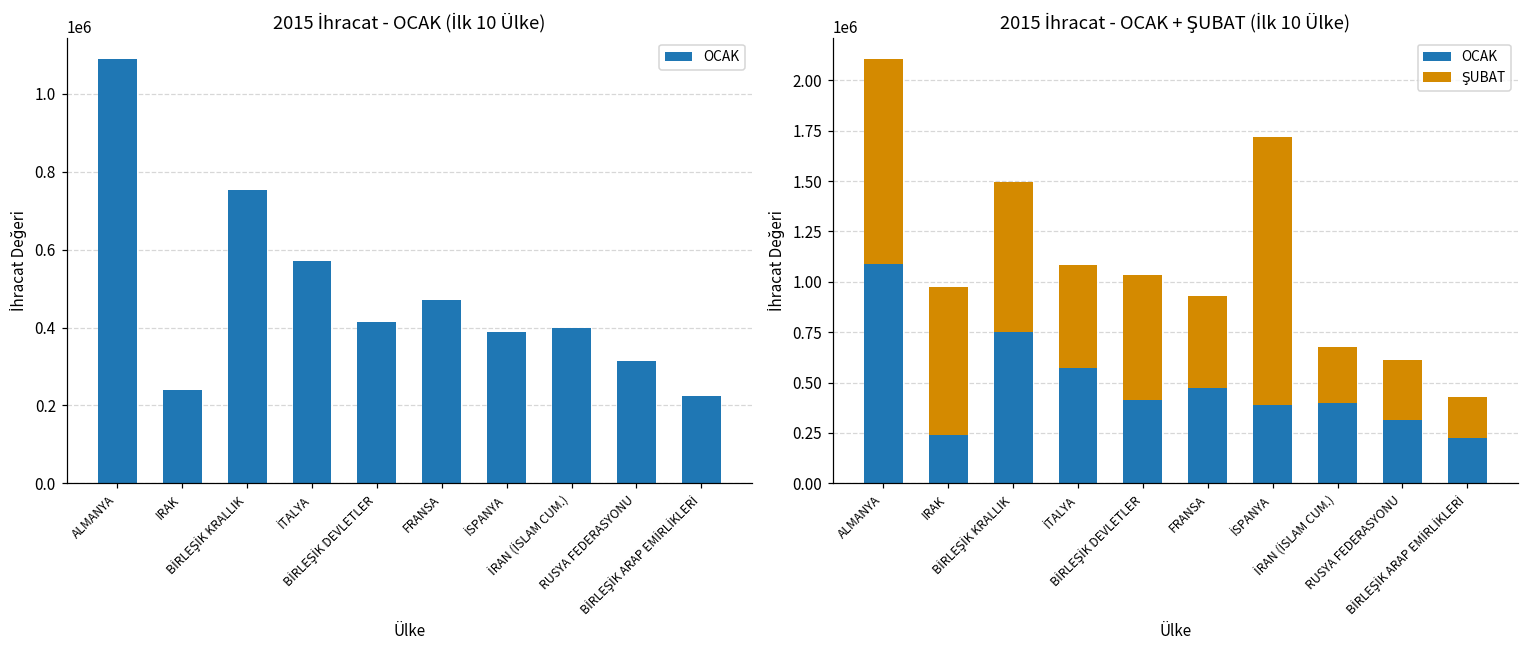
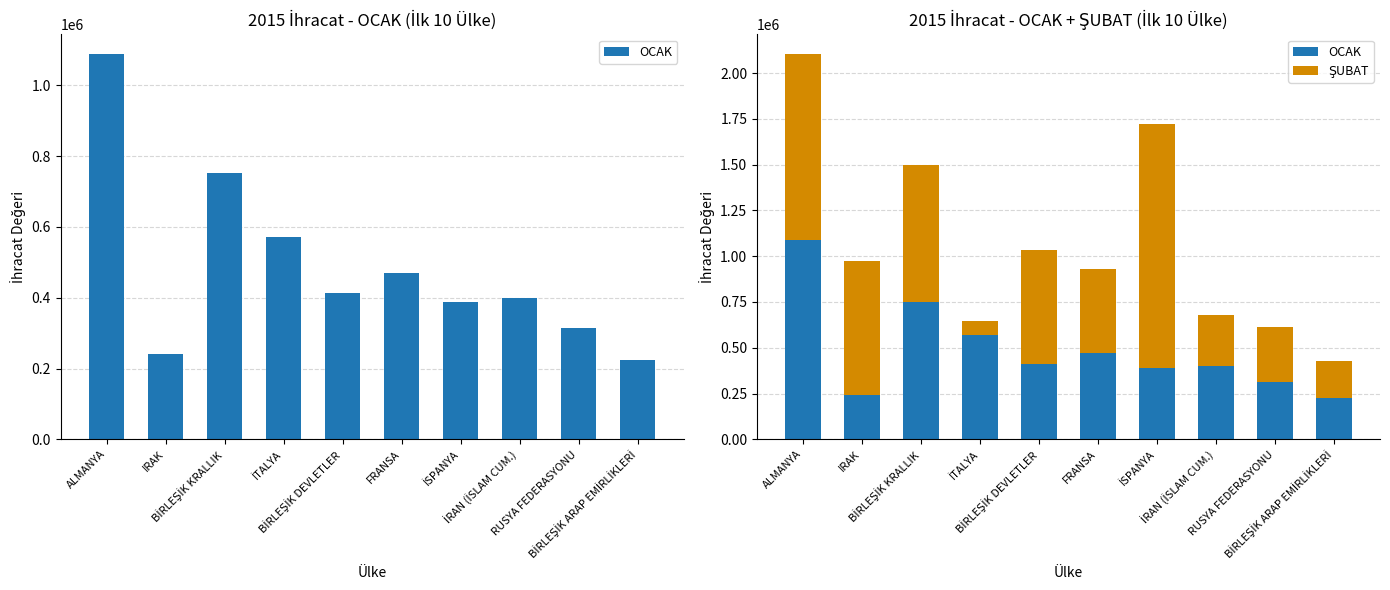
2015 İhracat - OCAK + ŞUBAT (İlk 10 Ülke), ŞUBAT, İTALYA: 510000 -> 70000
